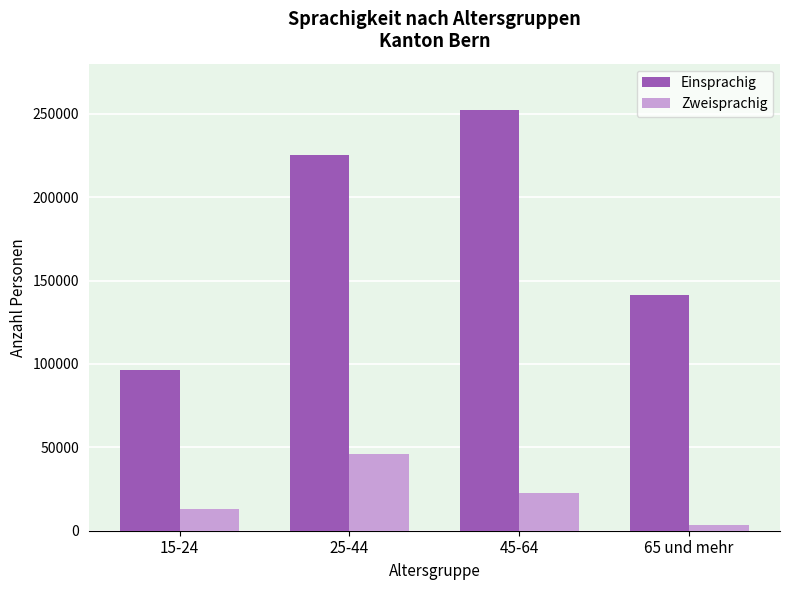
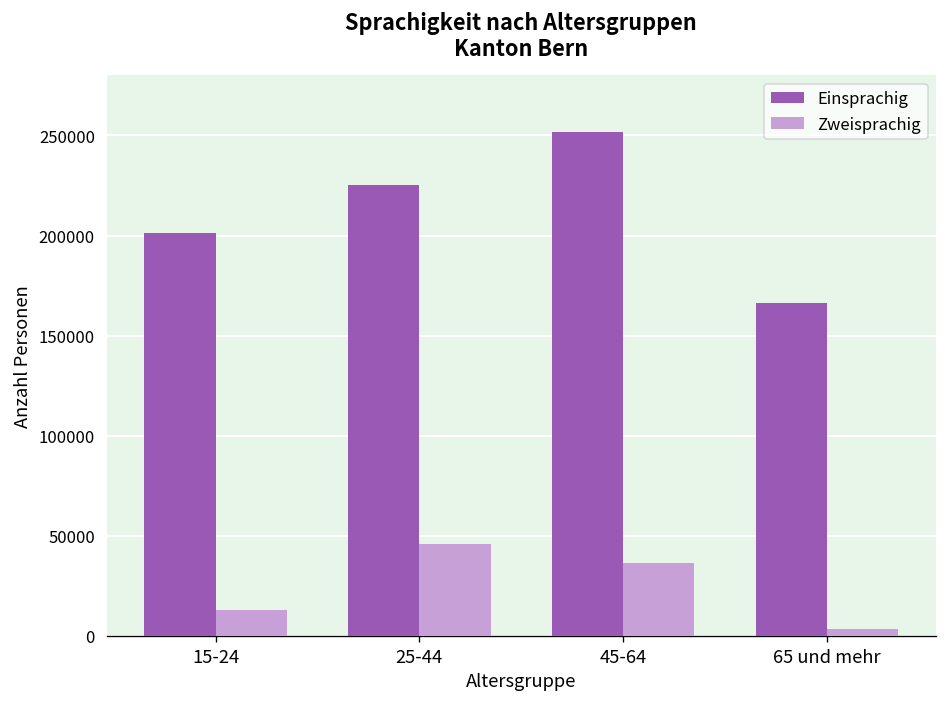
Einsprachig, 15-24: 96000 -> 201000
Zweisprachig, 45-64: 23000 -> 36000
Einsprachig, 65 und mehr: 141000 -> 166000
